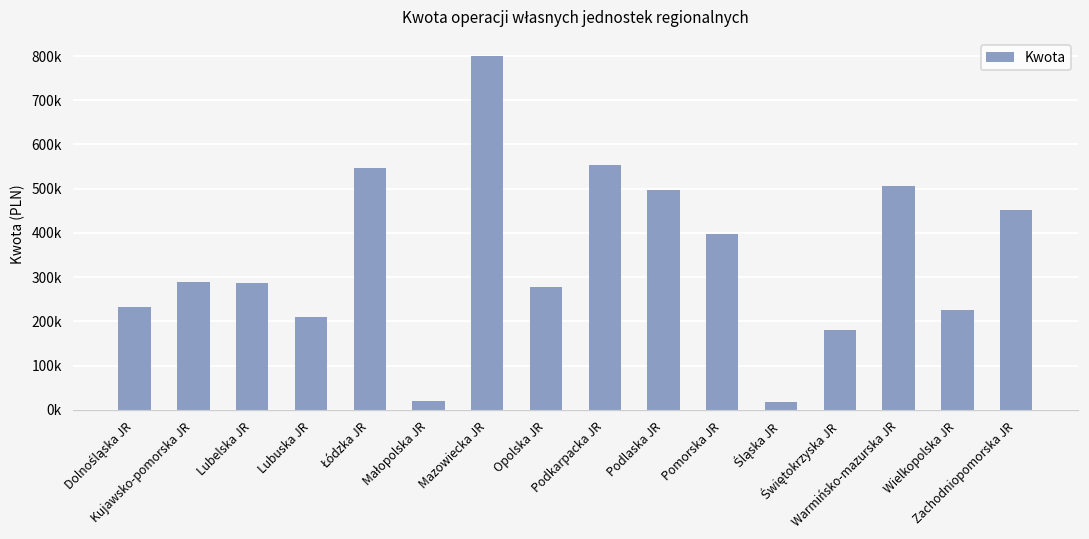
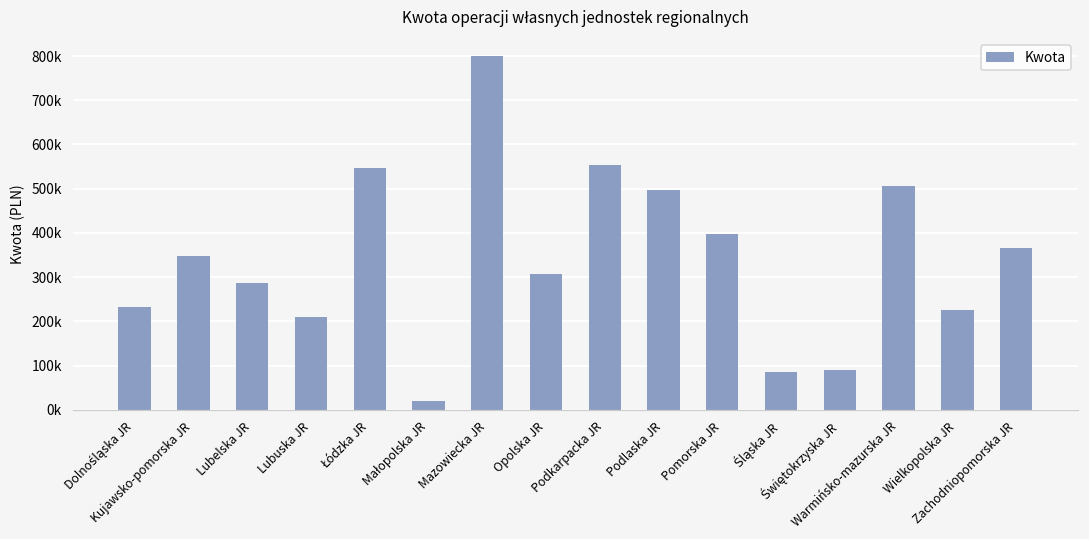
Kujawsko-pomorska JR: 290000 -> 350000
Opolska JR: 280000 -> 310000
Śląska JR: 20000 -> 90000
Świętokrzyska JR: 180000 -> 90000
Zachodniopomorska JR: 450000 -> 370000
